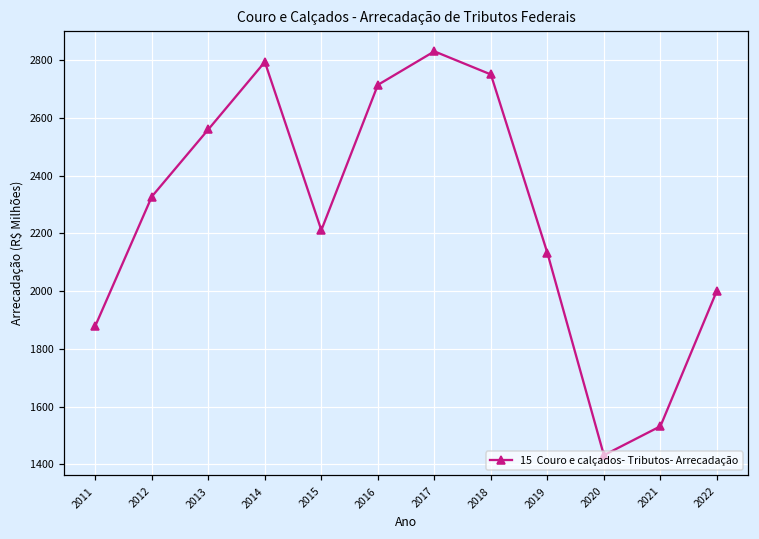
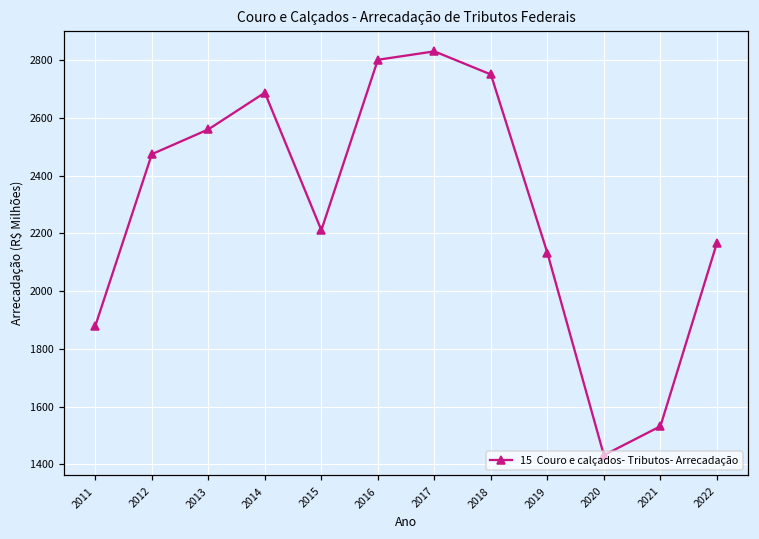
2012: 2330 -> 2470
2014: 2790 -> 2690
2016: 2710 -> 2800
2022: 2000 -> 2170
